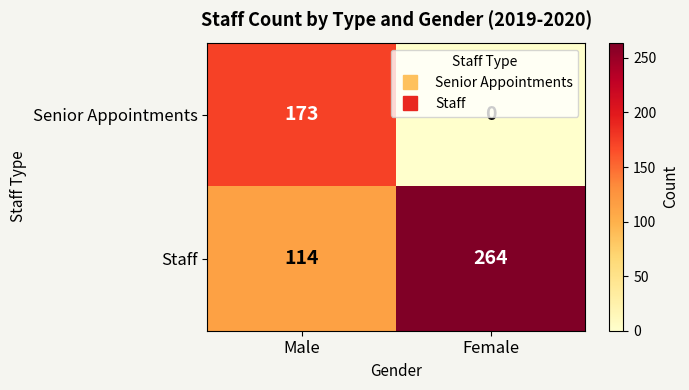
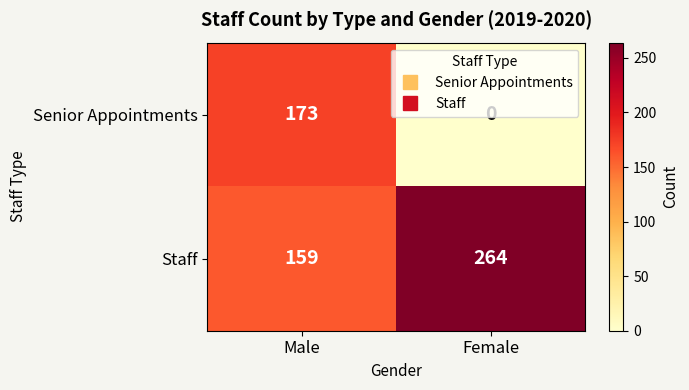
Staff, Male: 114 -> 159
